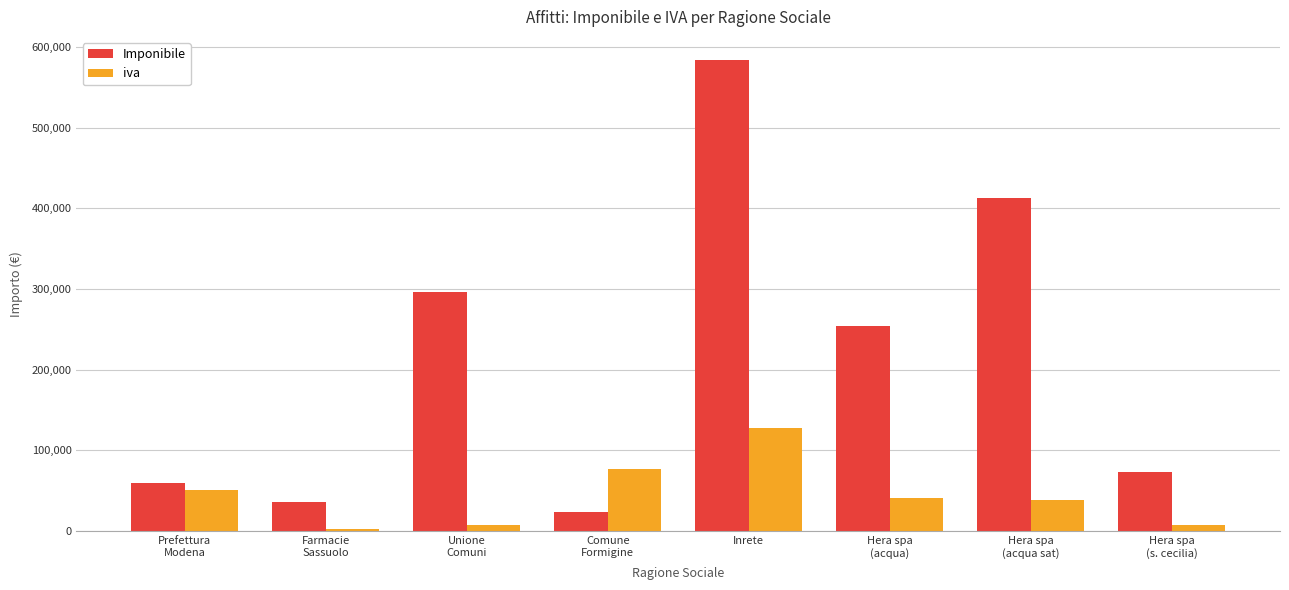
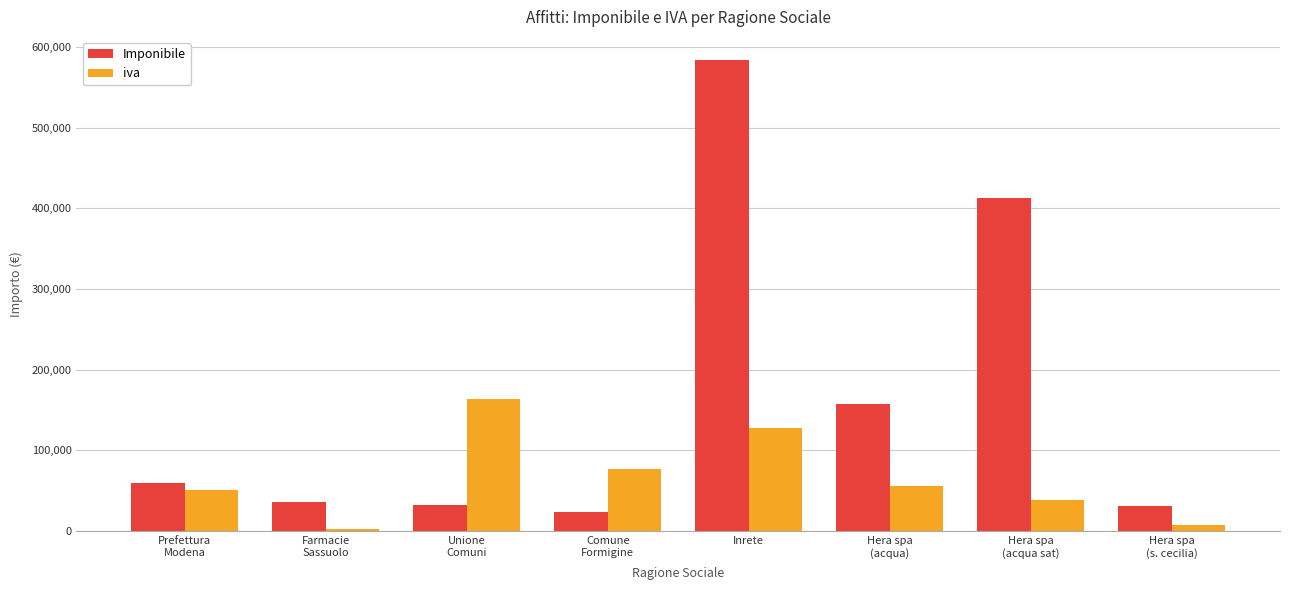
Imponibile, Unione Comuni: 300,000 -> 30,000
iva, Unione Comuni: 10,000 -> 160,000
Imponibile, Hera spa (acqua): 250,000 -> 160,000
iva, Hera spa (acqua): 40,000 -> 60,000
Imponibile, Hera spa (s. cecilia): 70,000 -> 30,000
